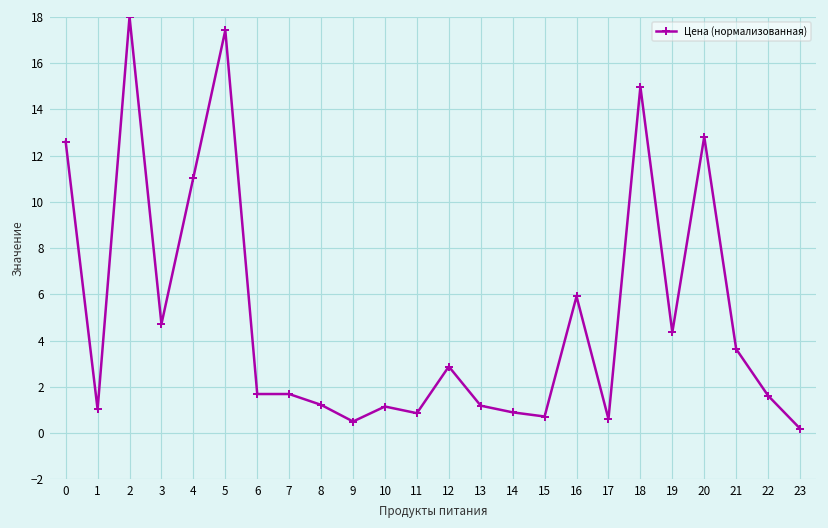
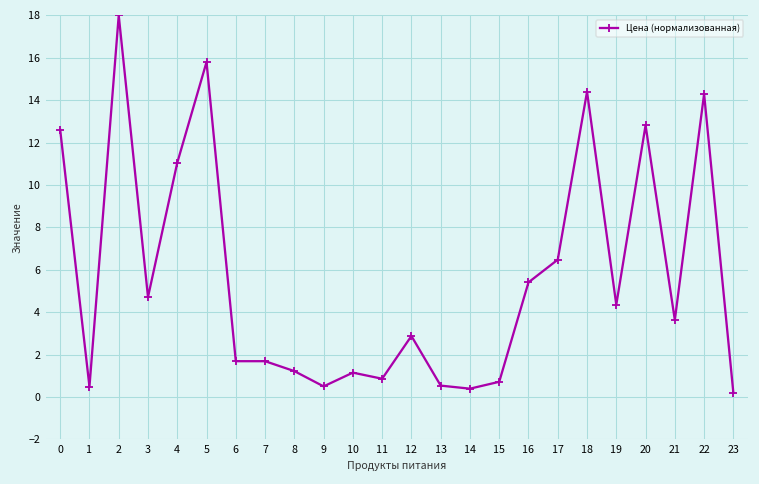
1: 1.0 -> 0.5
5: 17.4 -> 15.8
13: 1.2 -> 0.5
14: 0.9 -> 0.4
16: 5.9 -> 5.4
17: 0.6 -> 6.5
18: 15.0 -> 14.4
22: 1.6 -> 14.3
